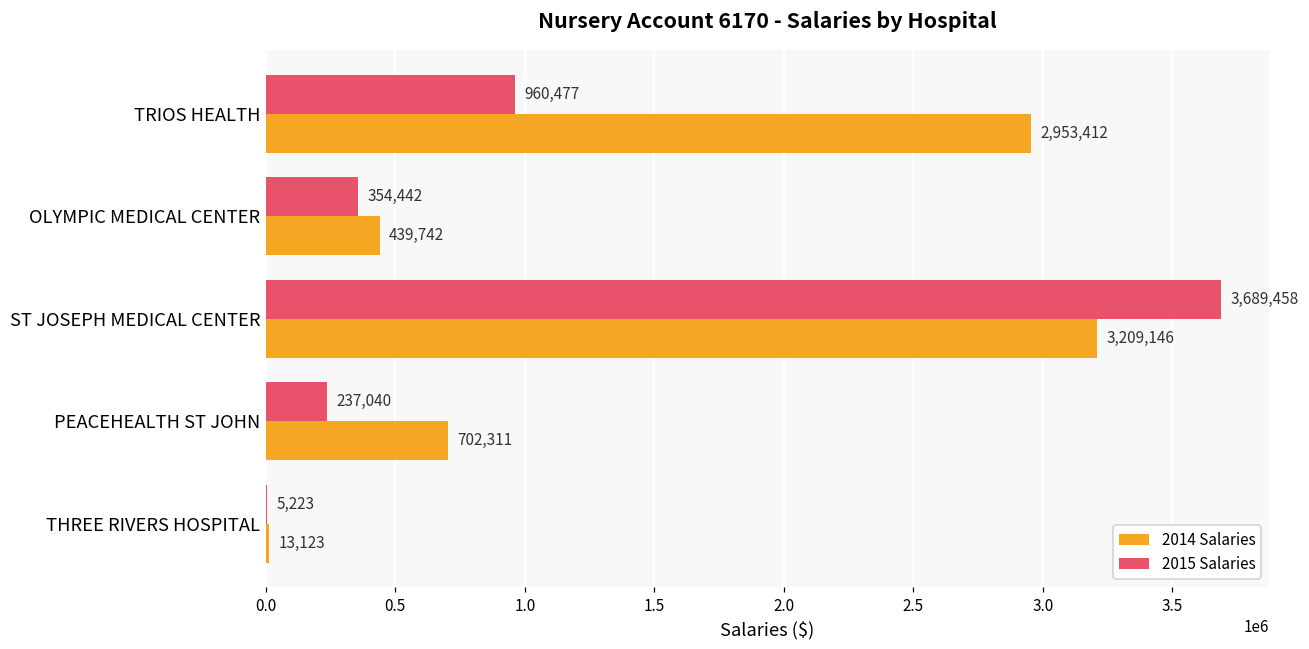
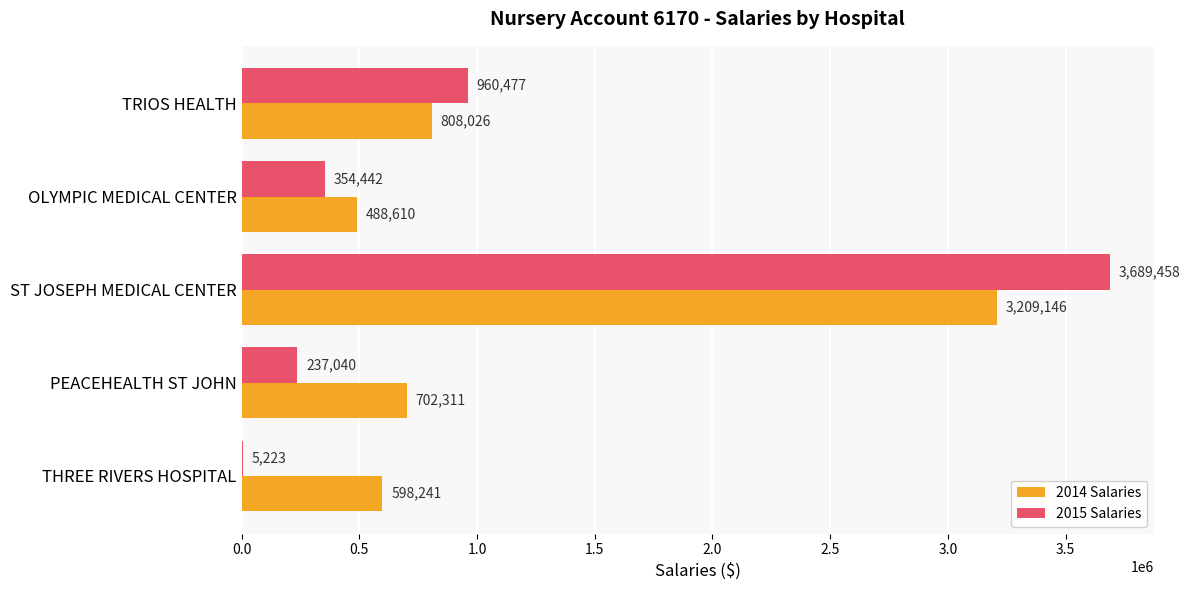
2014 Salaries, TRIOS HEALTH: 2,953,412 -> 808,026
2014 Salaries, OLYMPIC MEDICAL CENTER: 439,742 -> 488,610
2014 Salaries, THREE RIVERS HOSPITAL: 13,123 -> 598,241
